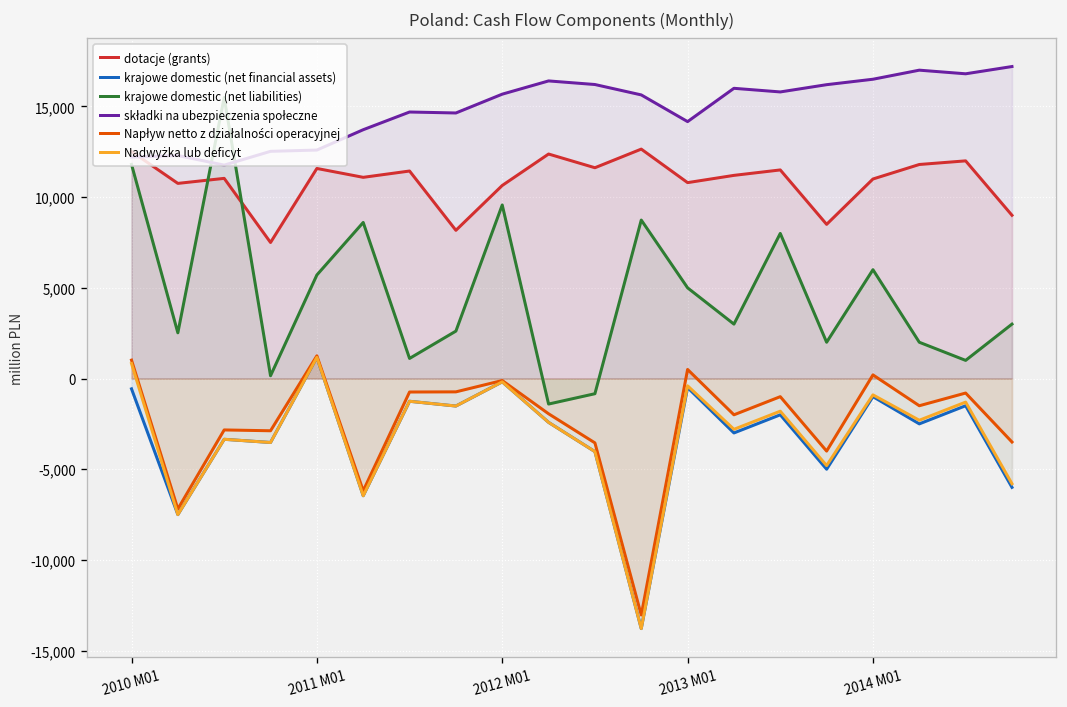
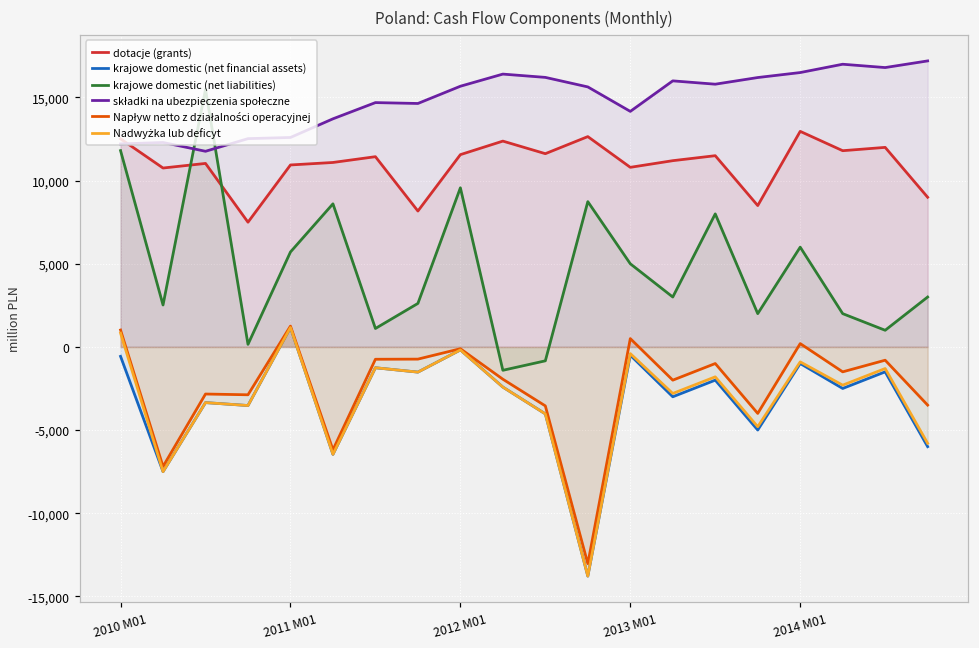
dotacje (grants), 2011 M01: 11,600 -> 10,900
dotacje (grants), 2012 M01: 10,600 -> 11,600
dotacje (grants), 2014 M01: 11,000 -> 13,000
